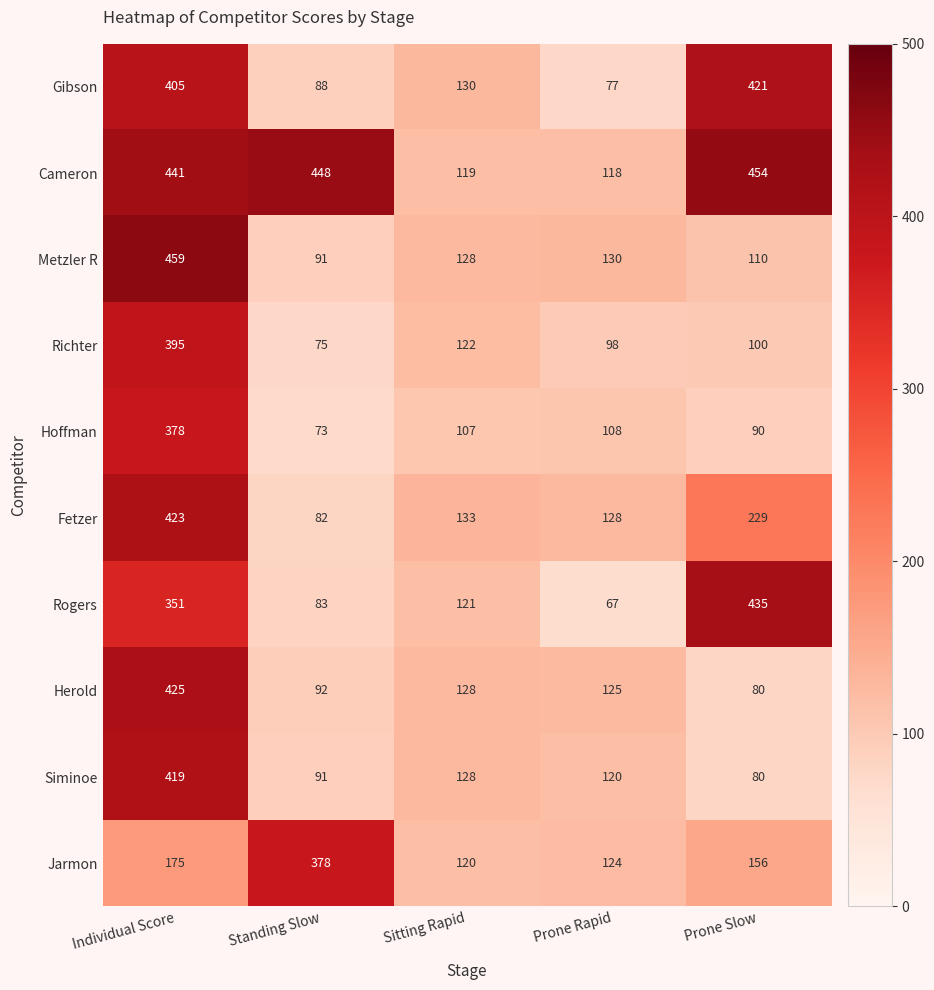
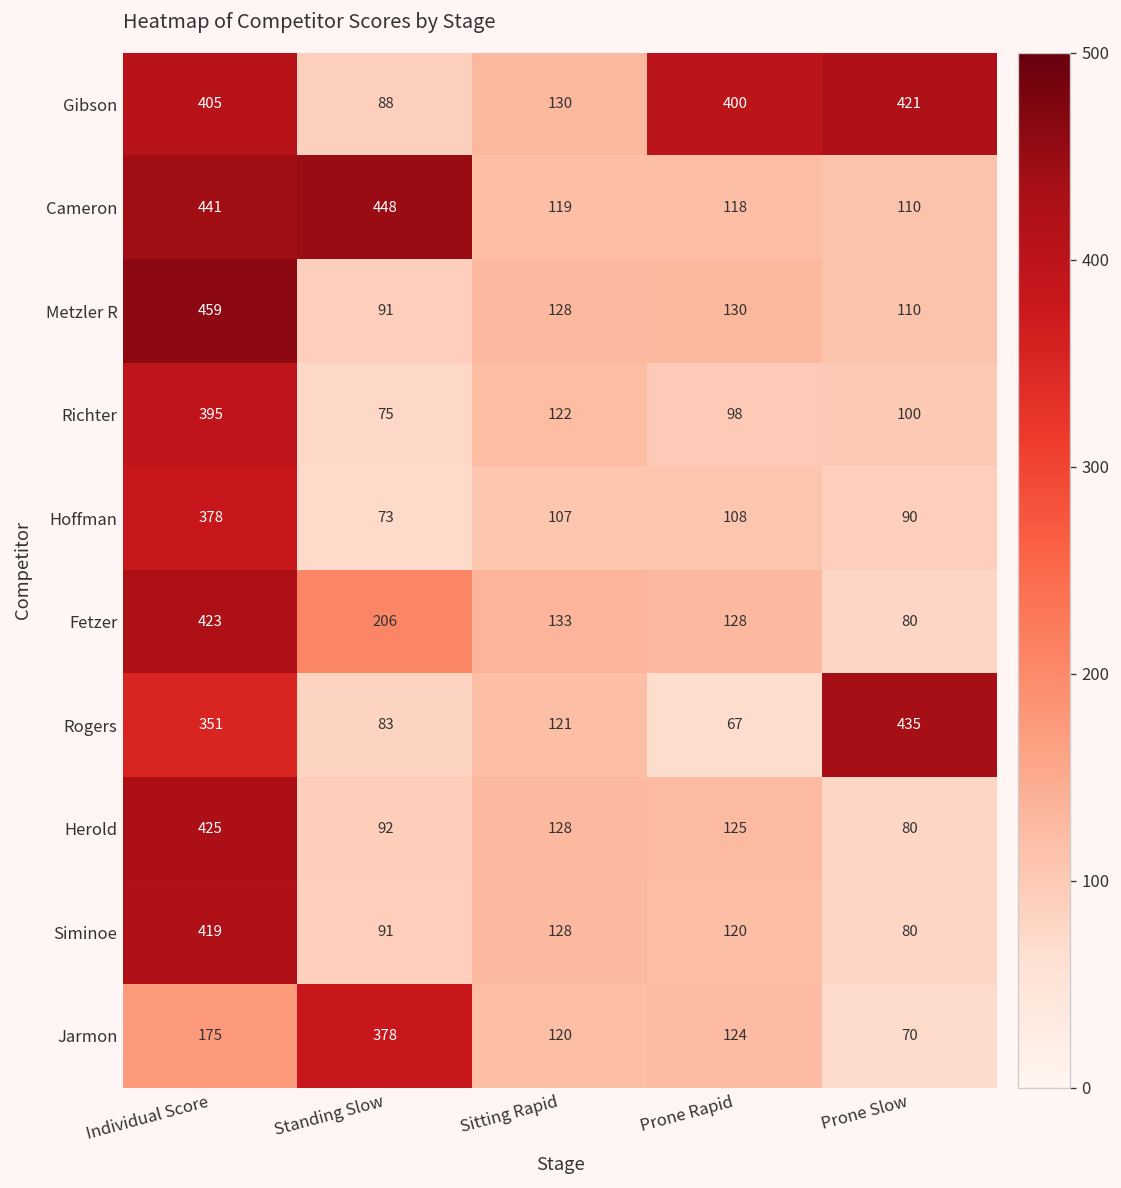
Gibson, Prone Rapid: 77 -> 400
Cameron, Prone Slow: 454 -> 110
Fetzer, Standing Slow: 82 -> 206
Fetzer, Prone Slow: 229 -> 80
Jarmon, Prone Slow: 156 -> 70
